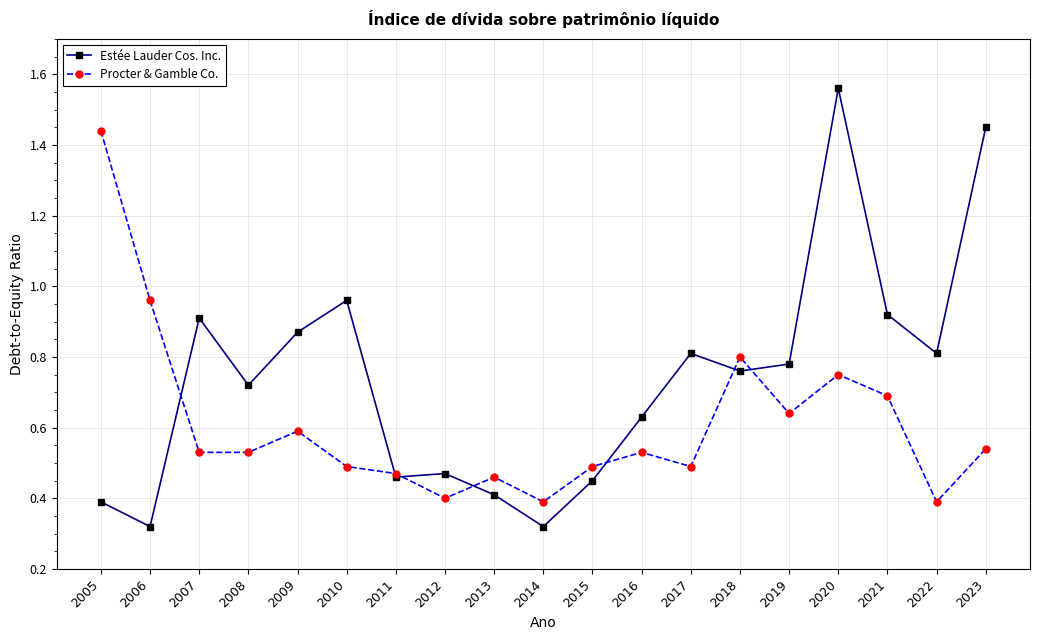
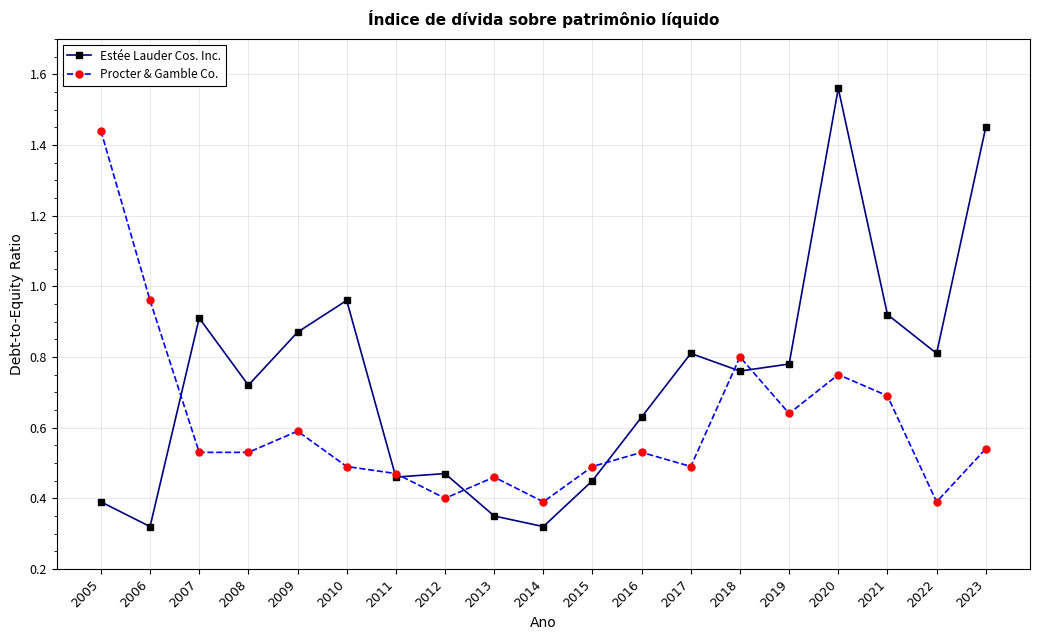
Estée Lauder Cos. Inc., 2013: 0.41 -> 0.35
